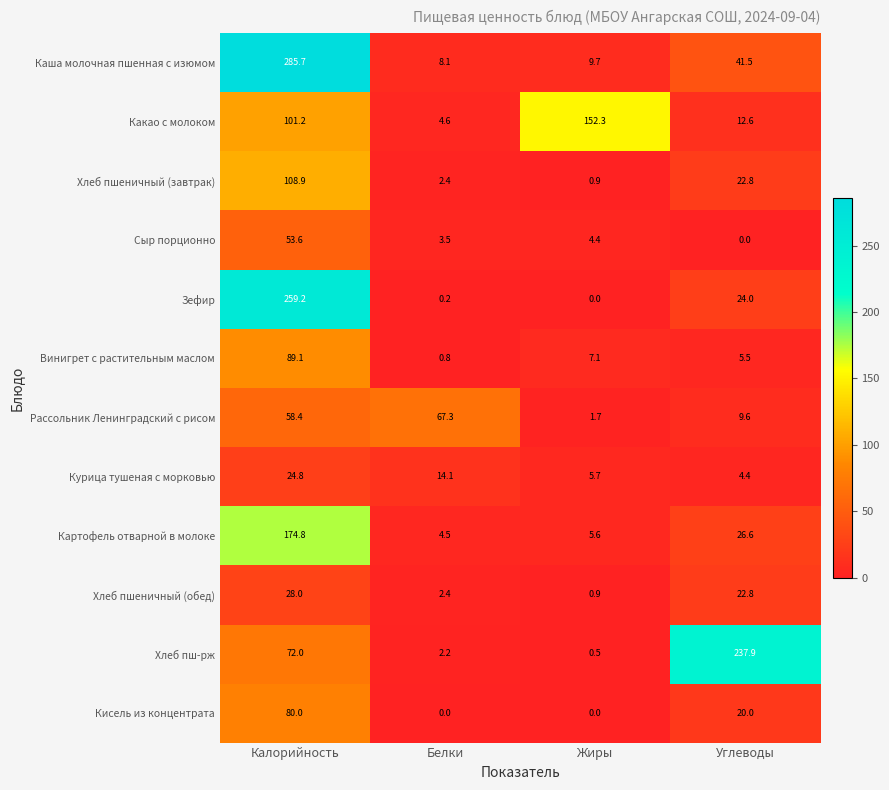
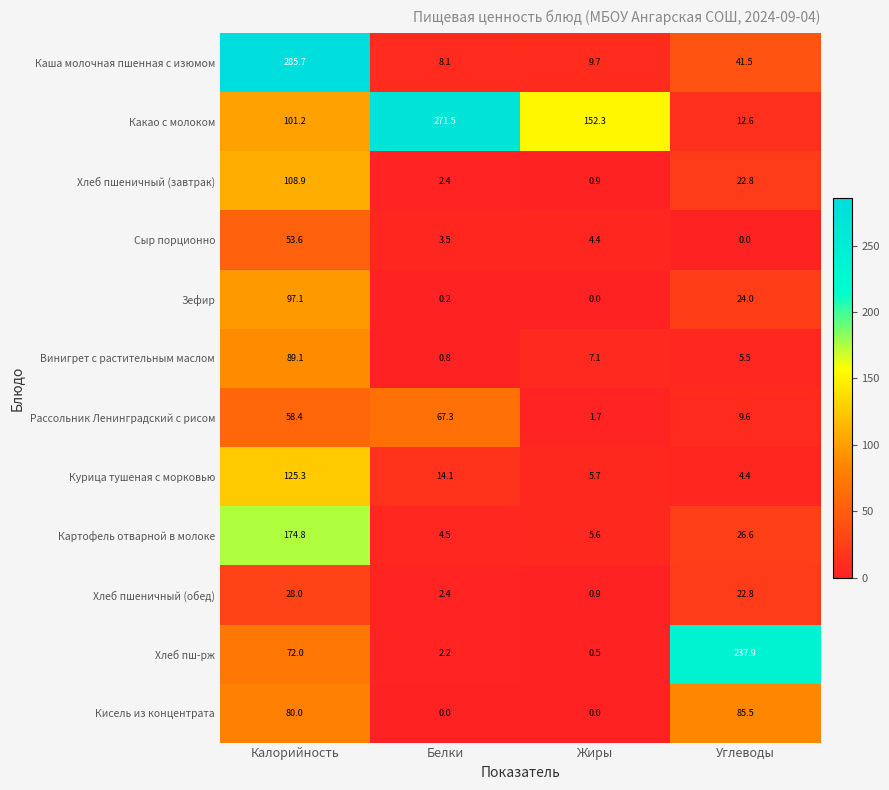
Какао с молоком, Белки: 4.6 -> 271.5
Зефир, Калорийность: 259.2 -> 97.1
Курица тушеная с морковью, Калорийность: 24.8 -> 125.3
Кисель из концентрата, Углеводы: 20.0 -> 85.5
